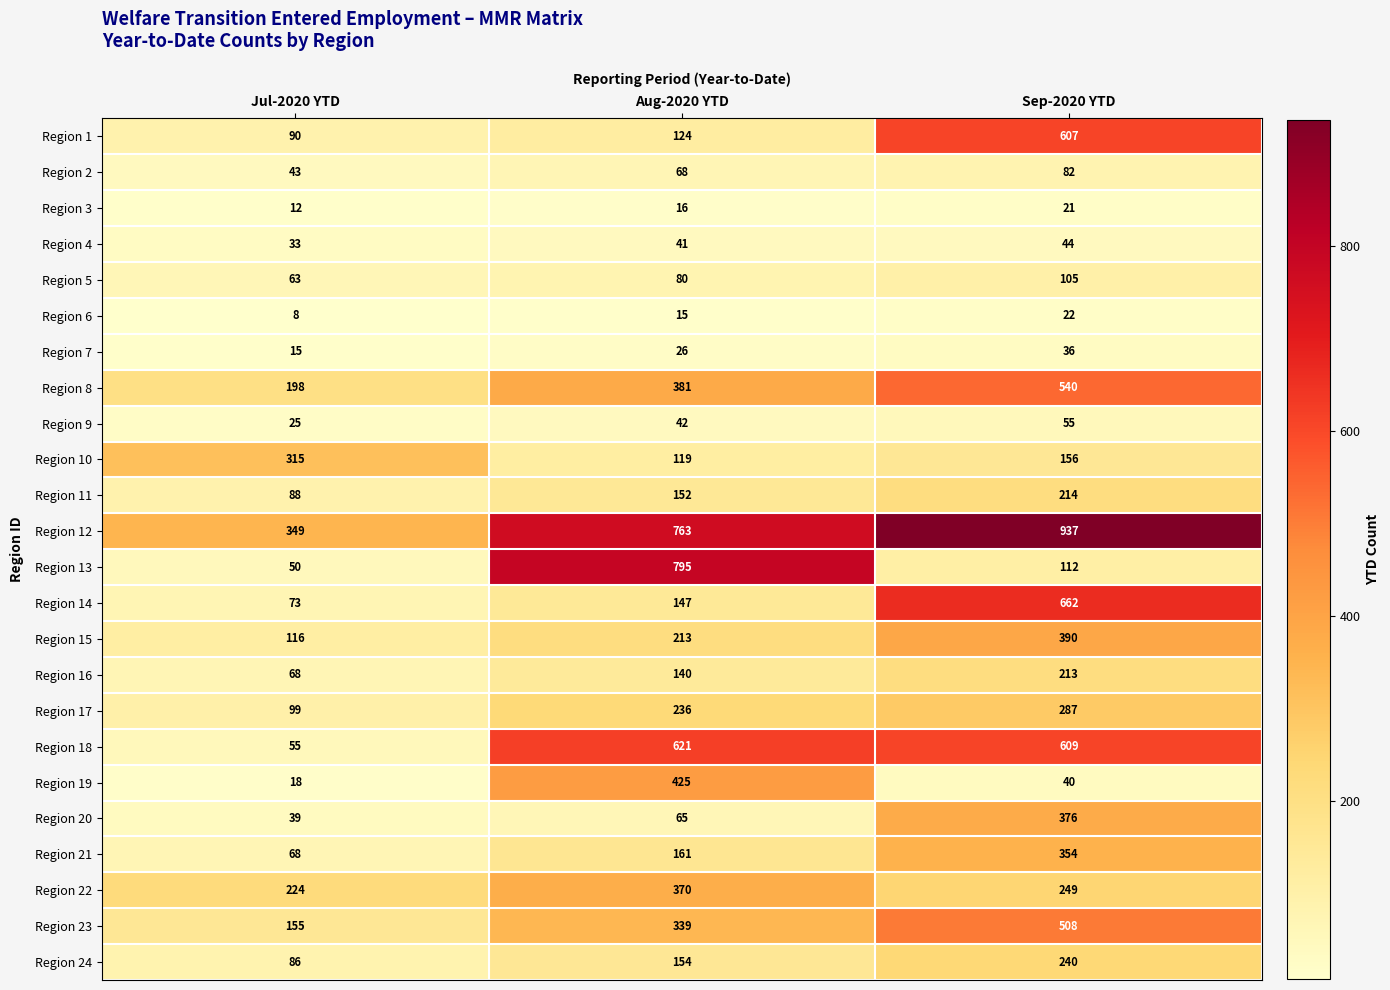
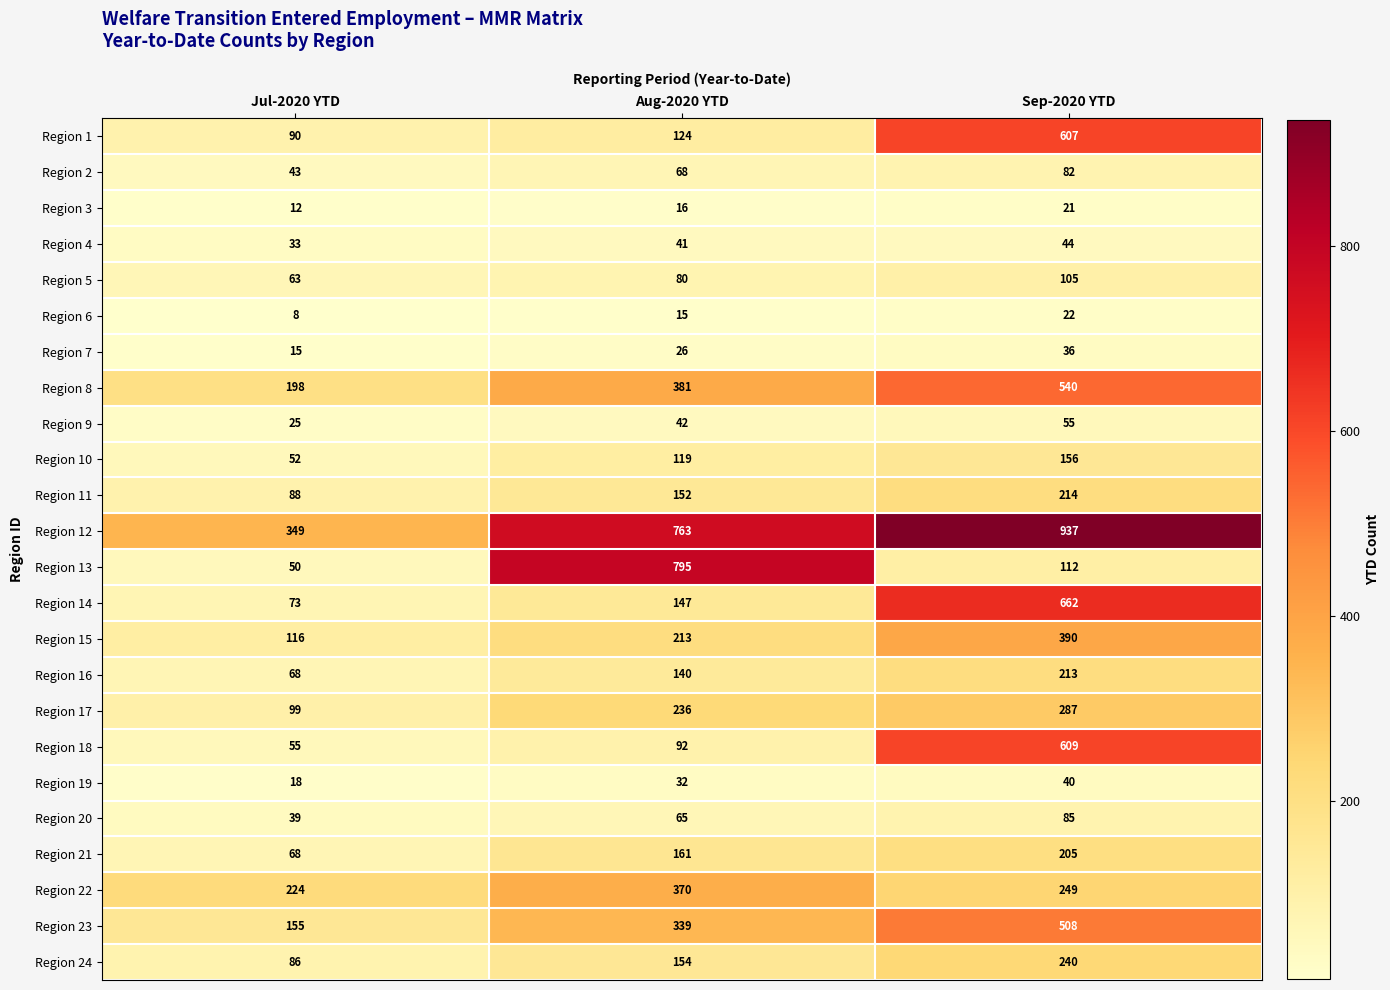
Region 10, Jul-2020 YTD: 315 -> 52
Region 18, Aug-2020 YTD: 621 -> 92
Region 19, Aug-2020 YTD: 425 -> 32
Region 20, Sep-2020 YTD: 376 -> 85
Region 21, Sep-2020 YTD: 354 -> 205
